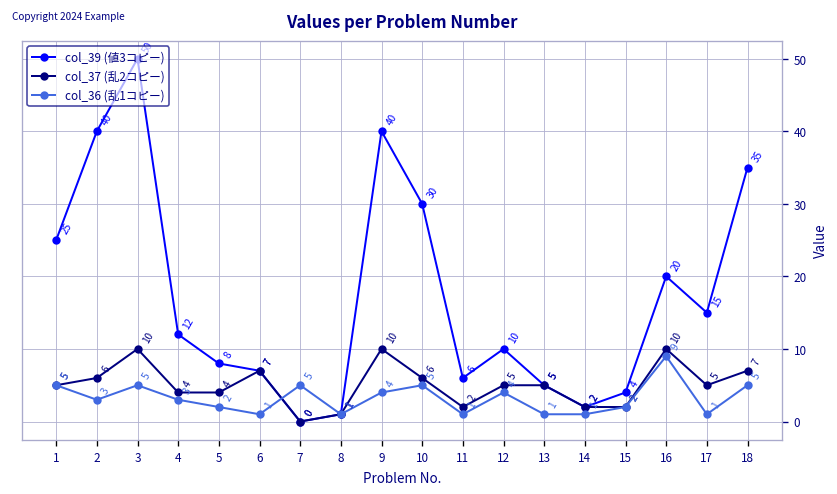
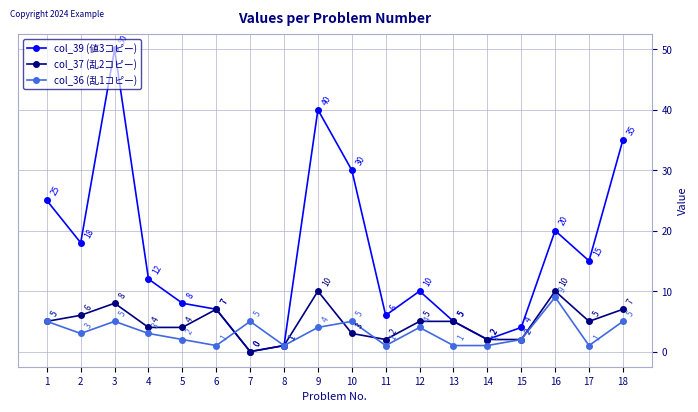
col_39 (値3コピー), 2: 40 -> 18
col_37 (乱2コピー), 3: 10 -> 8
col_37 (乱2コピー), 10: 6 -> 3
